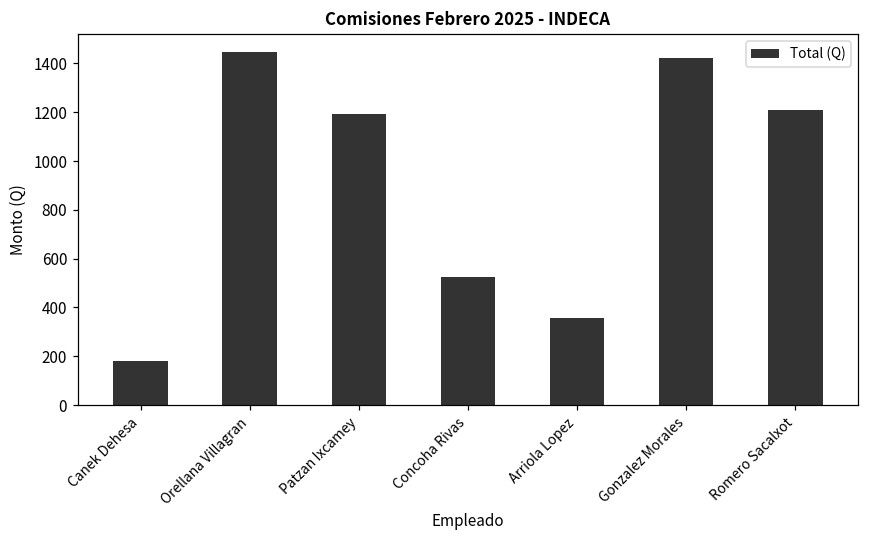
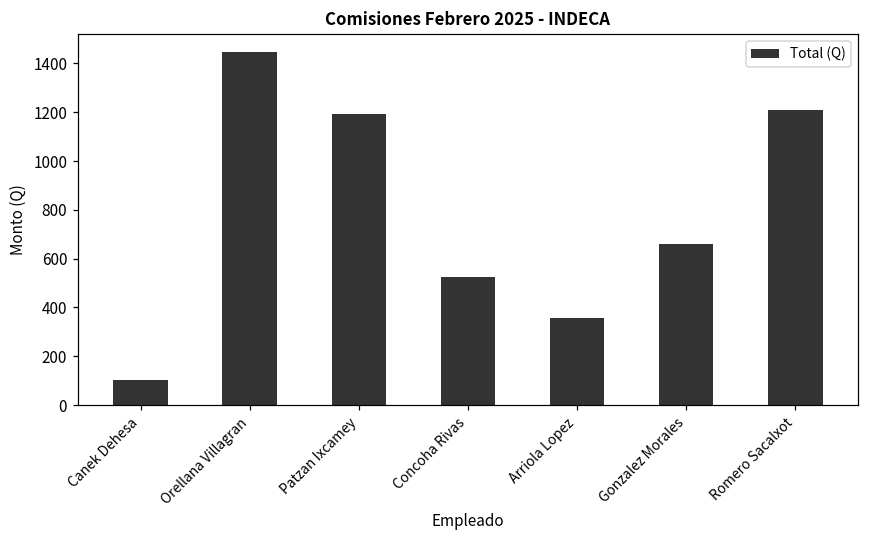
Canek Dehesa: 180 -> 100
Gonzalez Morales: 1420 -> 660
